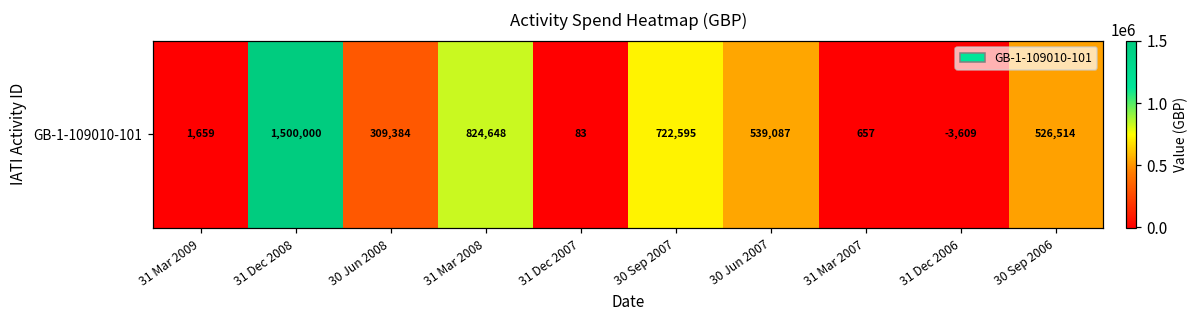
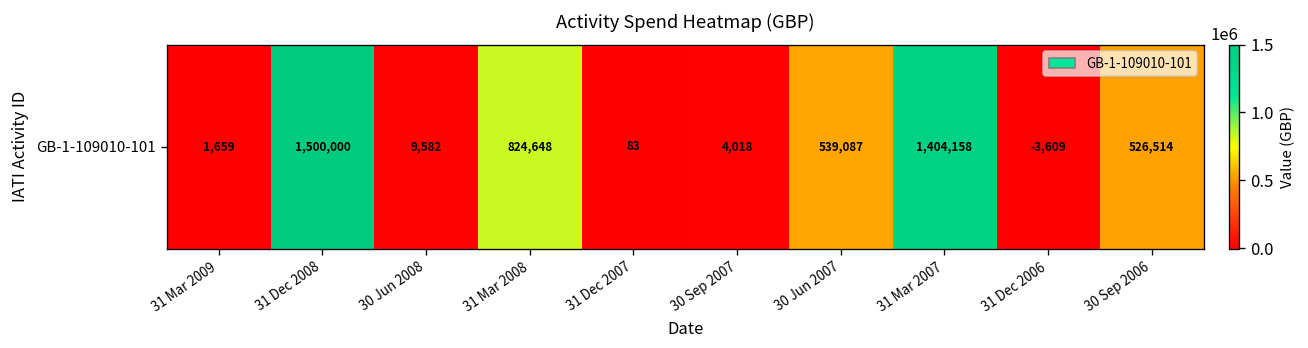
GB-1-109010-101, 30 Jun 2008: 309,384 -> 9,582
GB-1-109010-101, 30 Sep 2007: 722,595 -> 4,018
GB-1-109010-101, 31 Mar 2007: 657 -> 1,404,158
